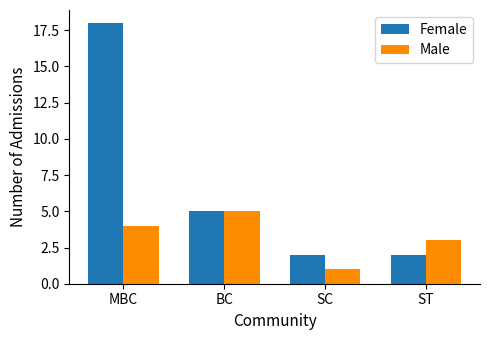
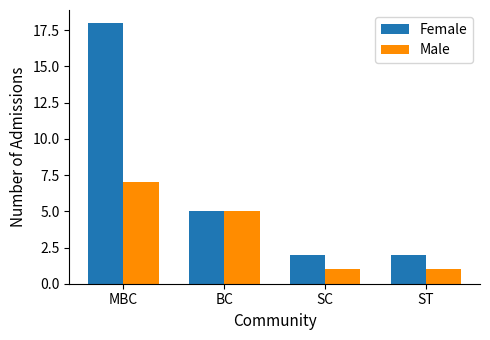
Male, MBC: 4 -> 7
Male, ST: 3 -> 1
